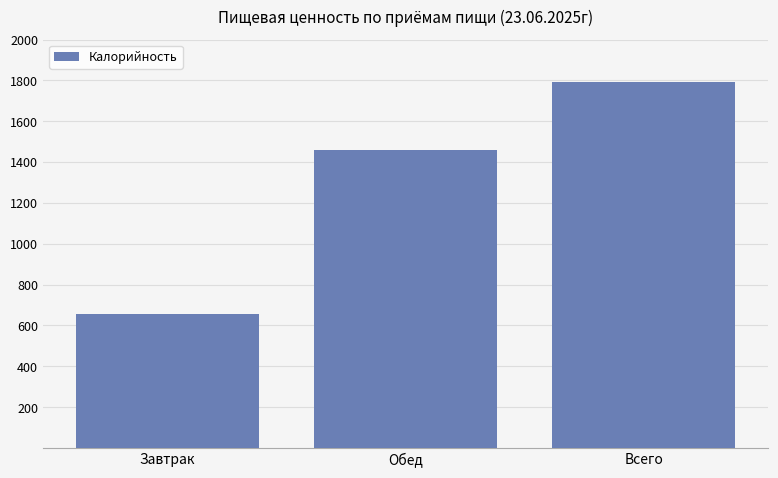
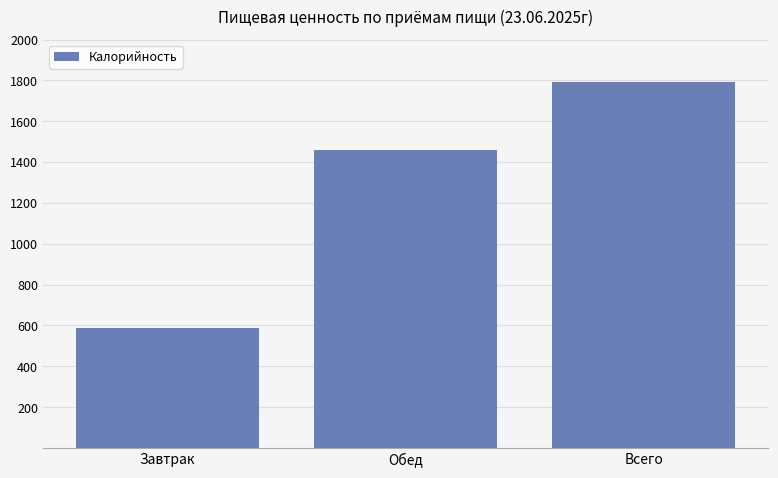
Завтрак: 660 -> 590
